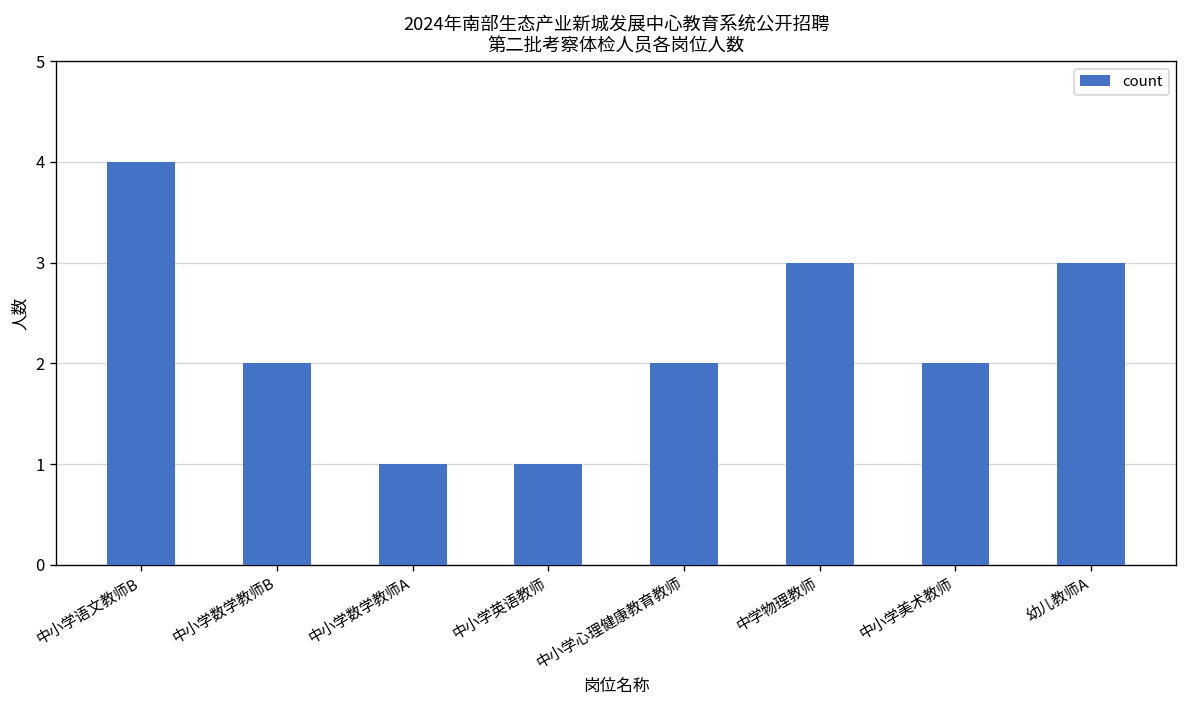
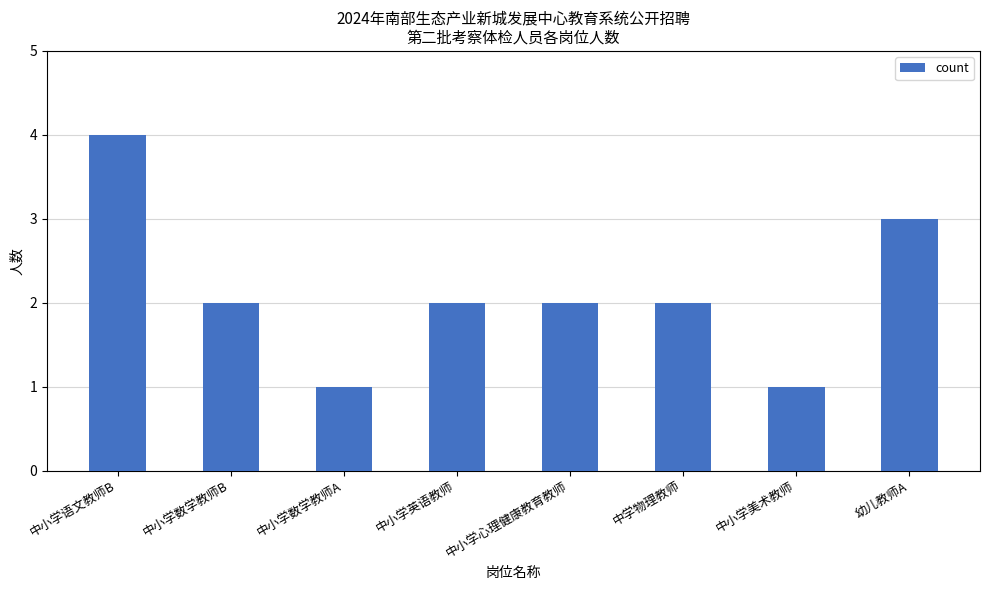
中小学英语教师: 1 -> 2
中学物理教师: 3 -> 2
中小学美术教师: 2 -> 1
